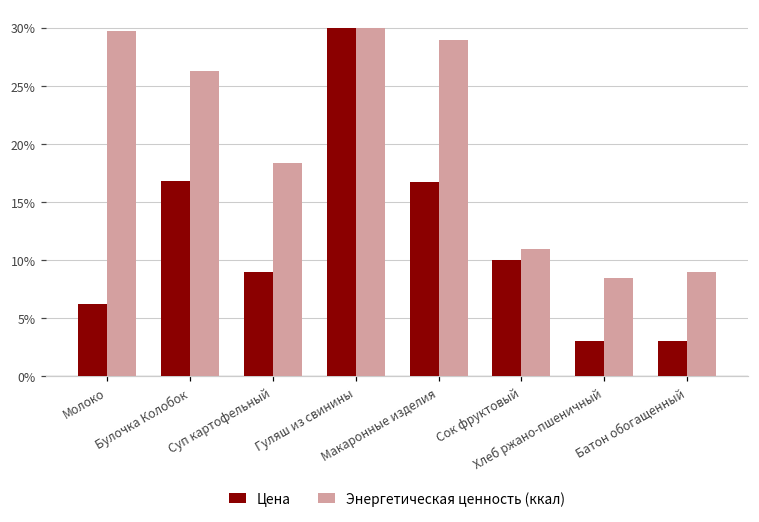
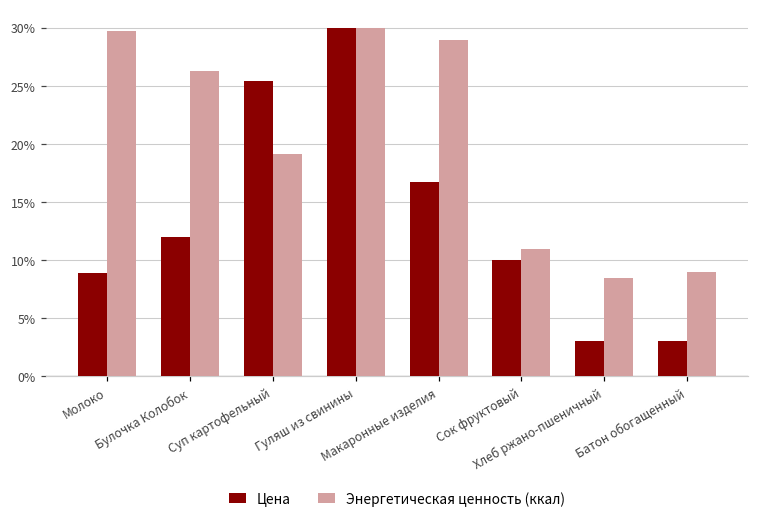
Цена, Молоко: 6.2% -> 8.9%
Цена, Булочка Колобок: 16.8% -> 12.0%
Цена, Суп картофельный: 9.0% -> 25.4%
Энергетическая ценность (ккал), Суп картофельный: 18.3% -> 19.1%
